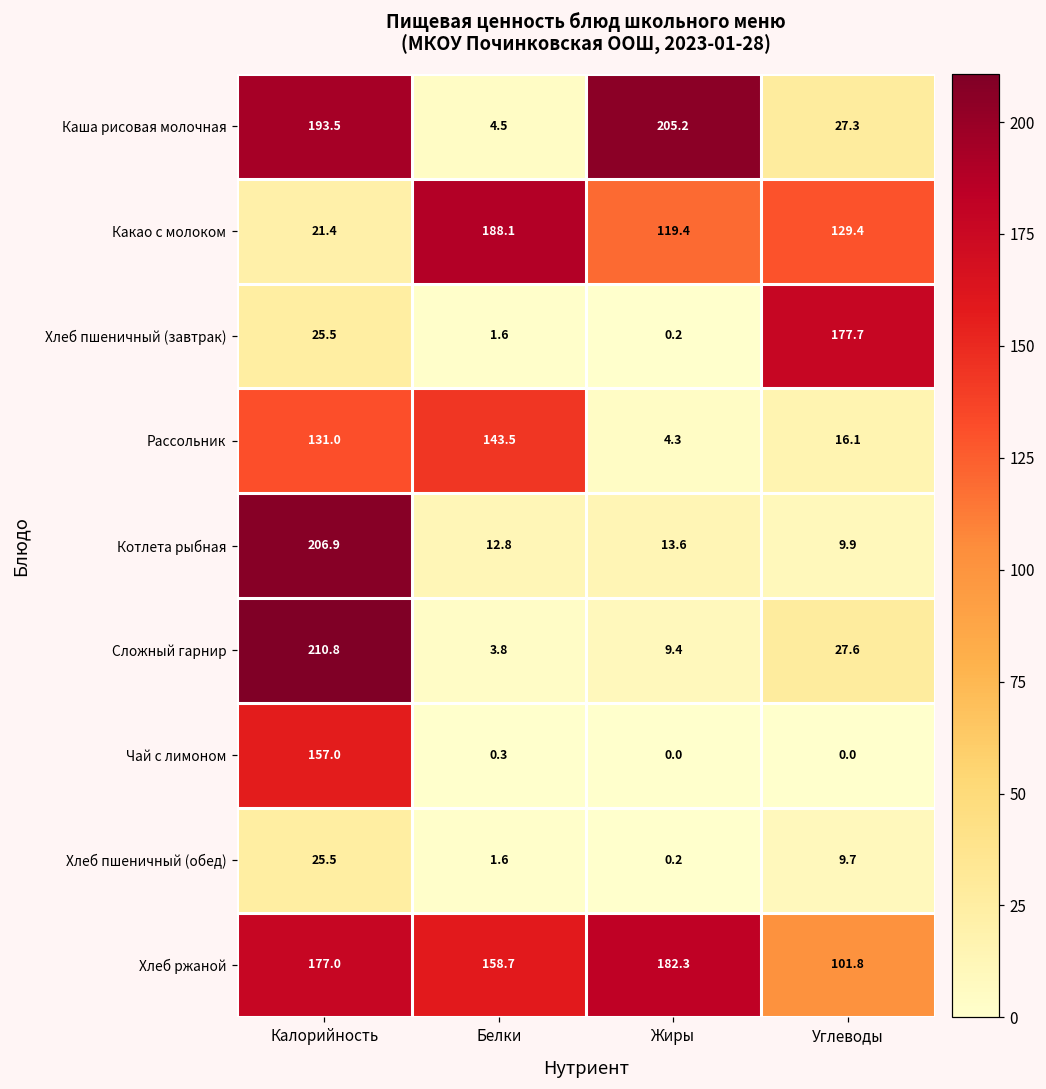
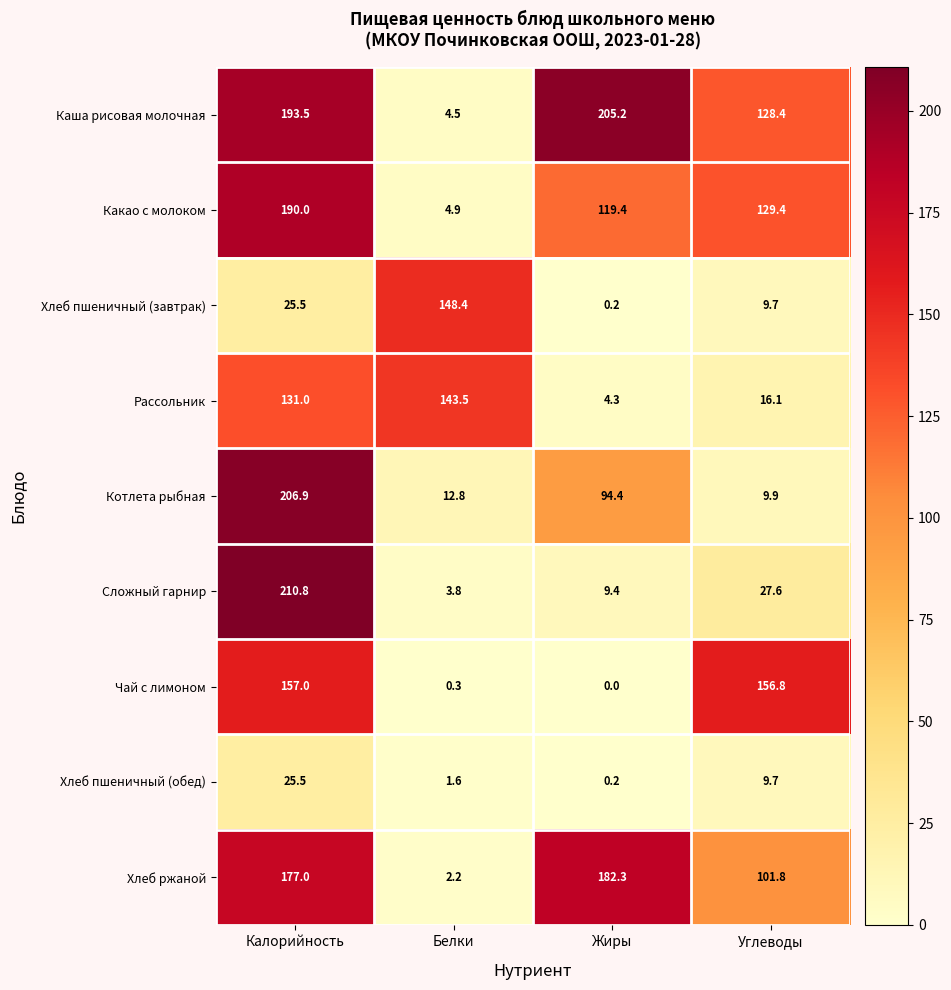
Каша рисовая молочная, Углеводы: 27.3 -> 128.4
Какао с молоком, Калорийность: 21.4 -> 190.0
Какао с молоком, Белки: 188.1 -> 4.9
Хлеб пшеничный (завтрак), Белки: 1.6 -> 148.4
Хлеб пшеничный (завтрак), Углеводы: 177.7 -> 9.7
Котлета рыбная, Жиры: 13.6 -> 94.4
Чай с лимоном, Углеводы: 0.0 -> 156.8
Хлеб ржаной, Белки: 158.7 -> 2.2
